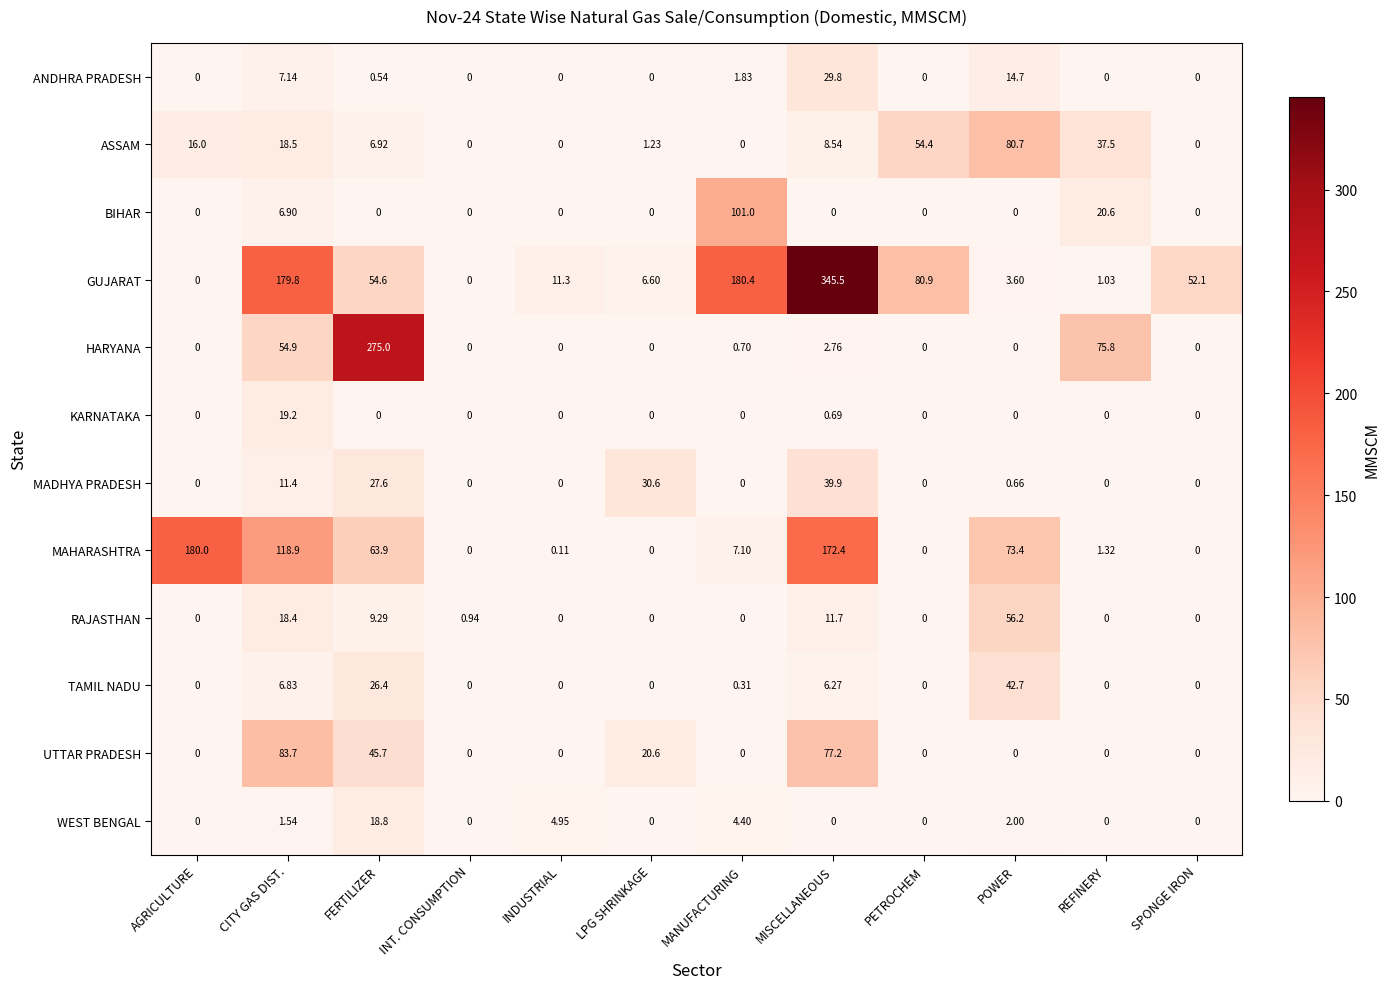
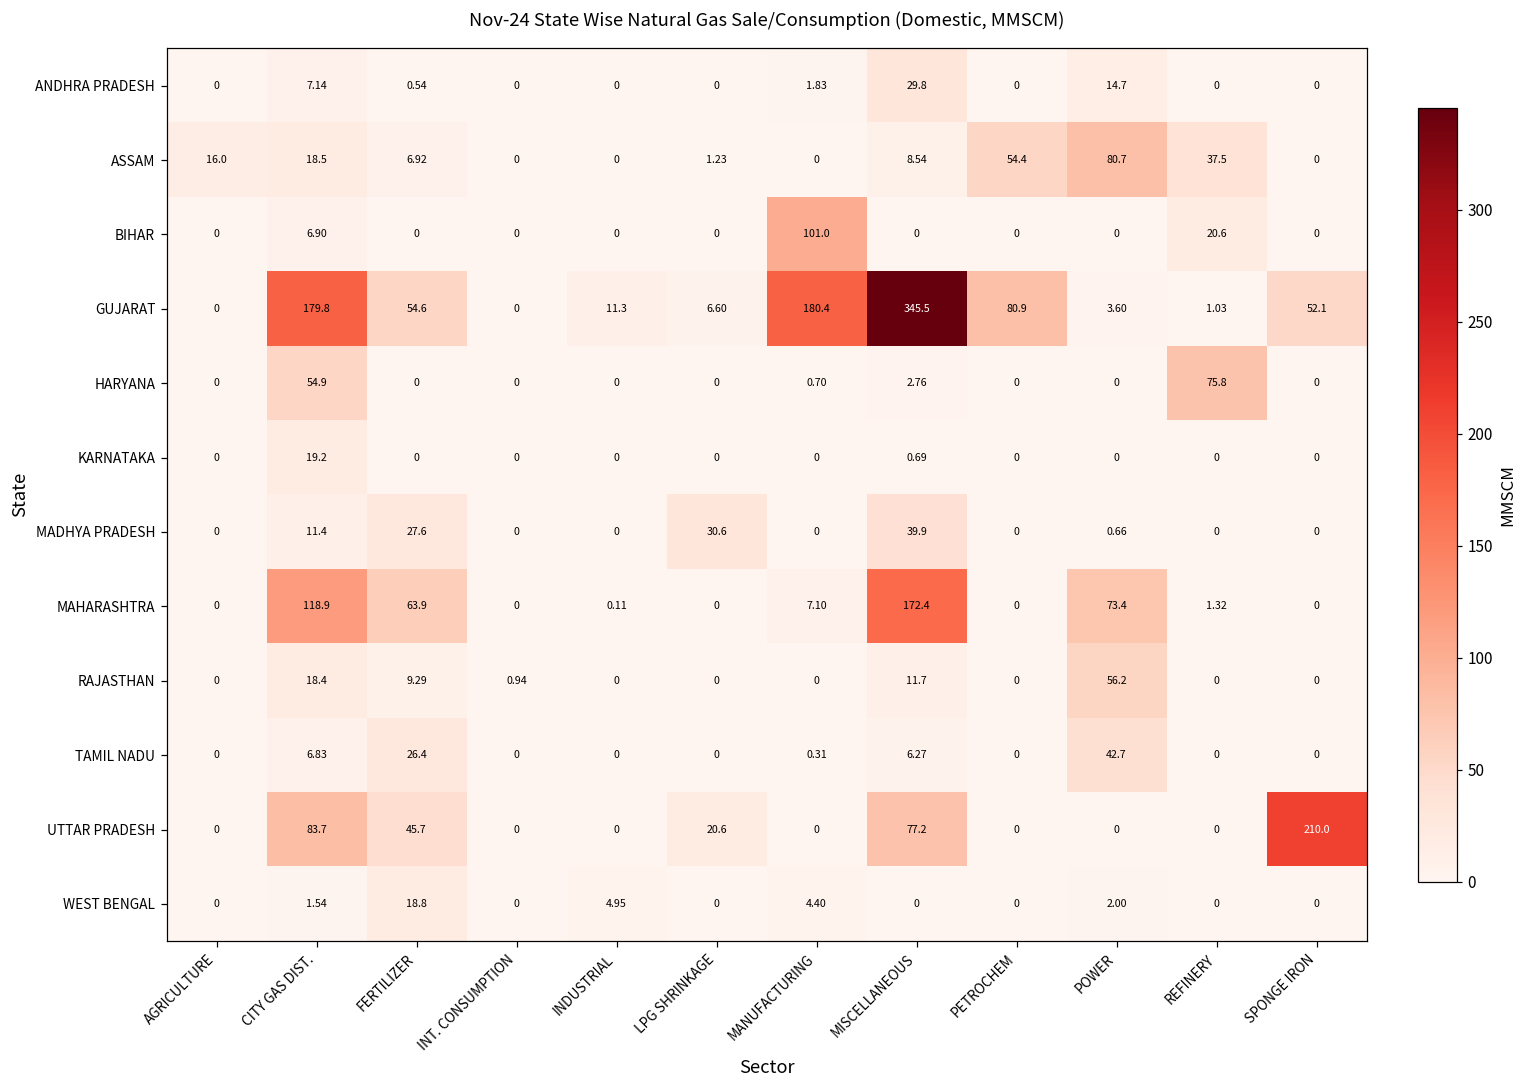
HARYANA, FERTILIZER: 275.0 -> 0
MAHARASHTRA, AGRICULTURE: 180.0 -> 0
UTTAR PRADESH, SPONGE IRON: 0 -> 210.0
